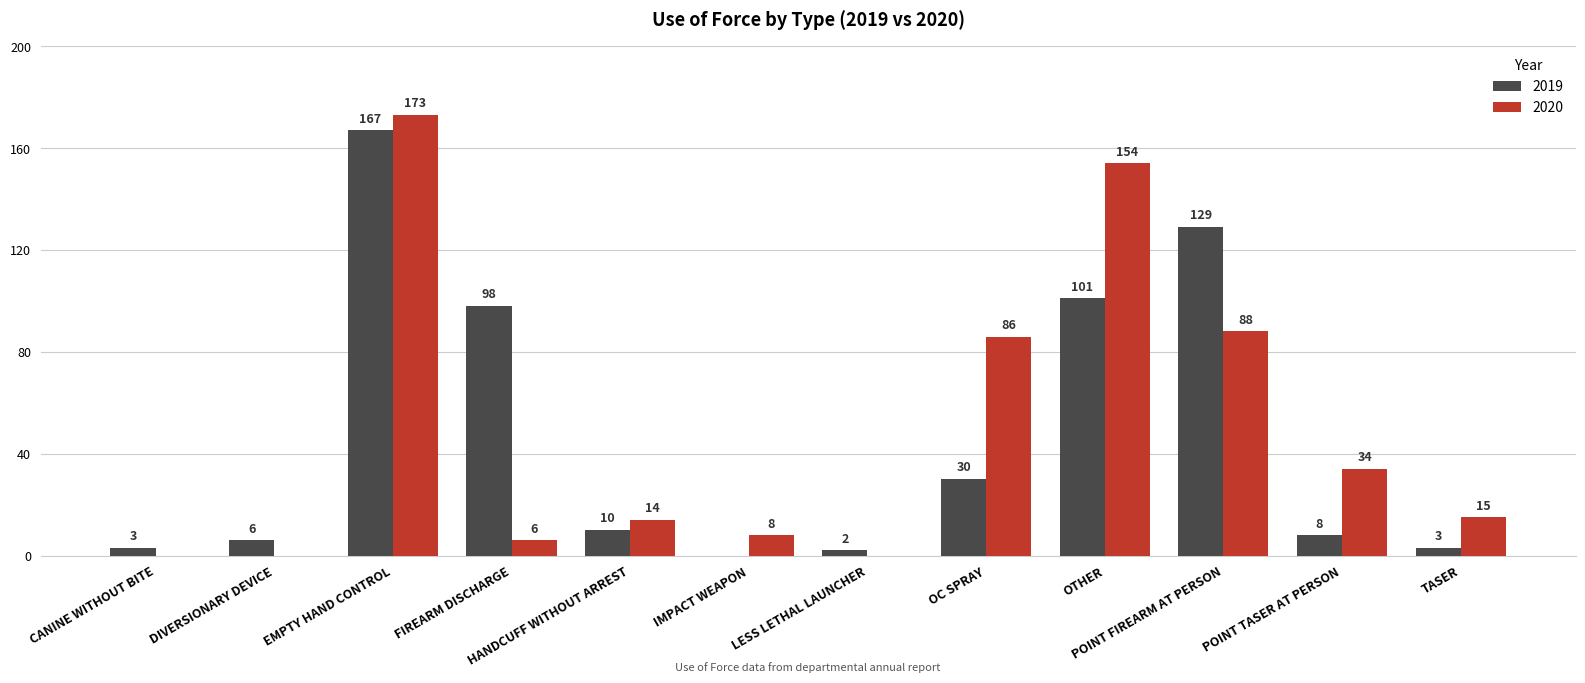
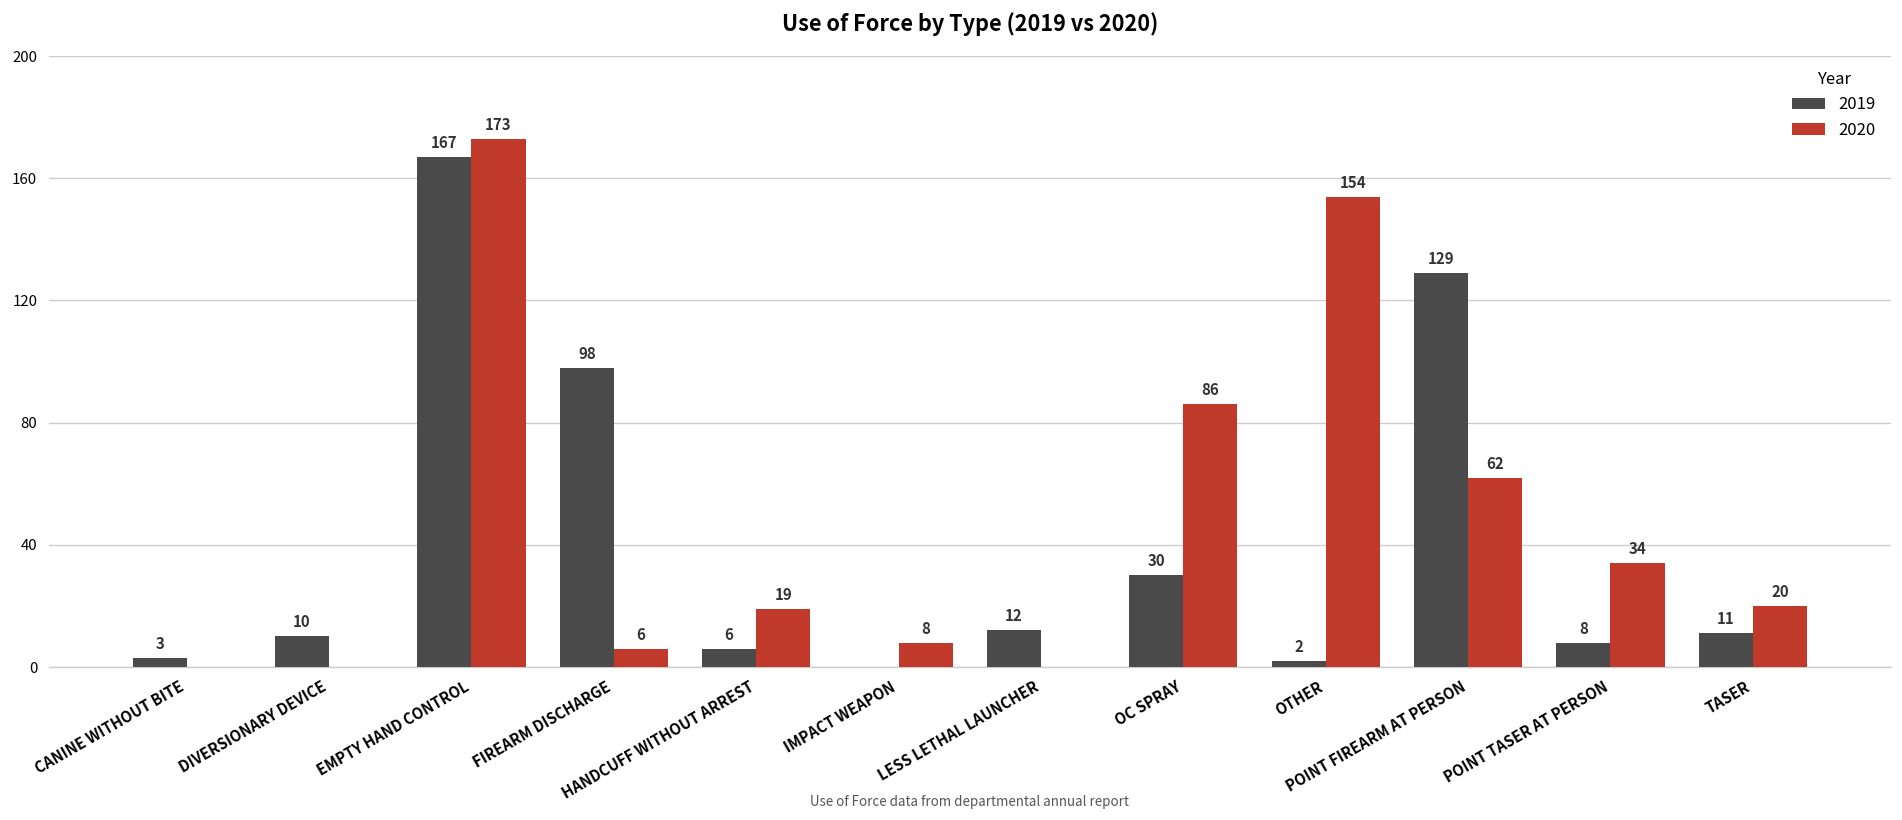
2019, DIVERSIONARY DEVICE: 6 -> 10
2019, HANDCUFF WITHOUT ARREST: 10 -> 6
2020, HANDCUFF WITHOUT ARREST: 14 -> 19
2019, LESS LETHAL LAUNCHER: 2 -> 12
2019, OTHER: 101 -> 2
2020, POINT FIREARM AT PERSON: 88 -> 62
2019, TASER: 3 -> 11
2020, TASER: 15 -> 20
